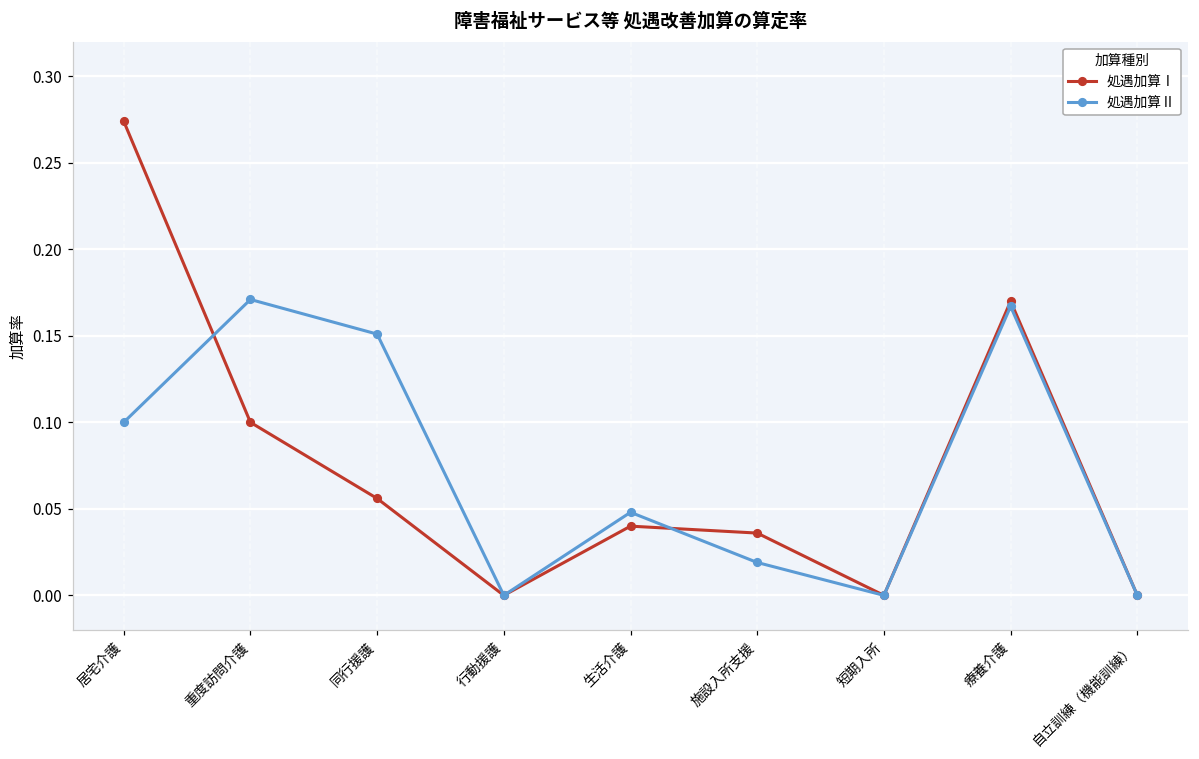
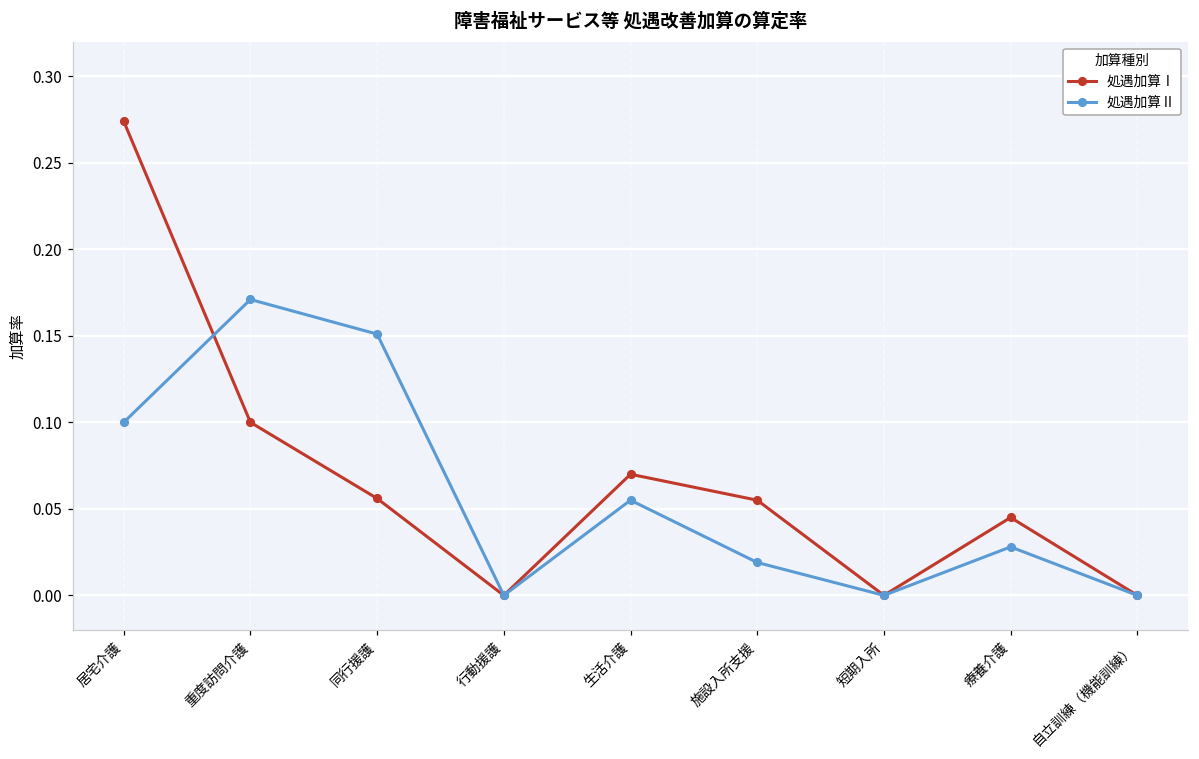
処遇加算Ⅰ, 生活介護: 0.04 -> 0.07
処遇加算Ⅱ, 生活介護: 0.048 -> 0.055
処遇加算Ⅰ, 施設入所支援: 0.036 -> 0.055
処遇加算Ⅰ, 療養介護: 0.170 -> 0.045
処遇加算Ⅱ, 療養介護: 0.167 -> 0.028
